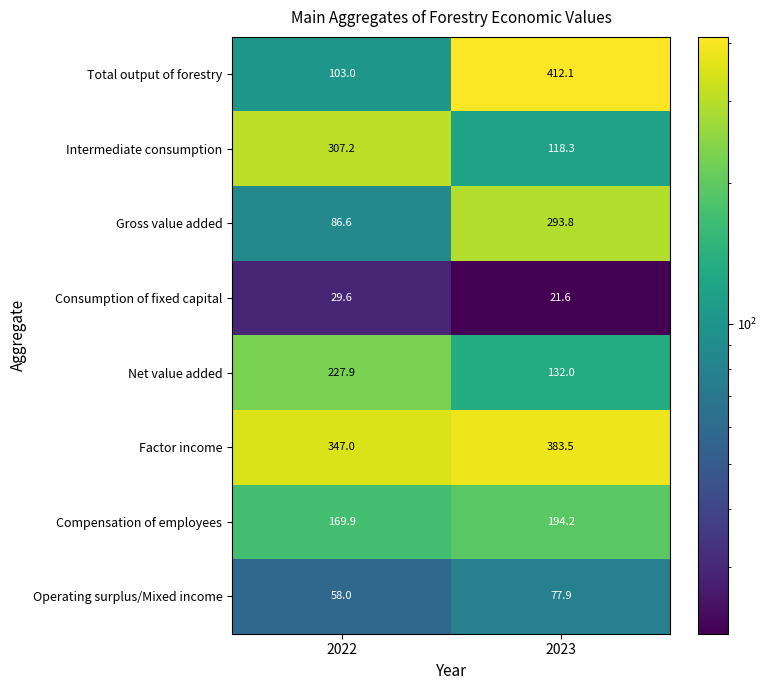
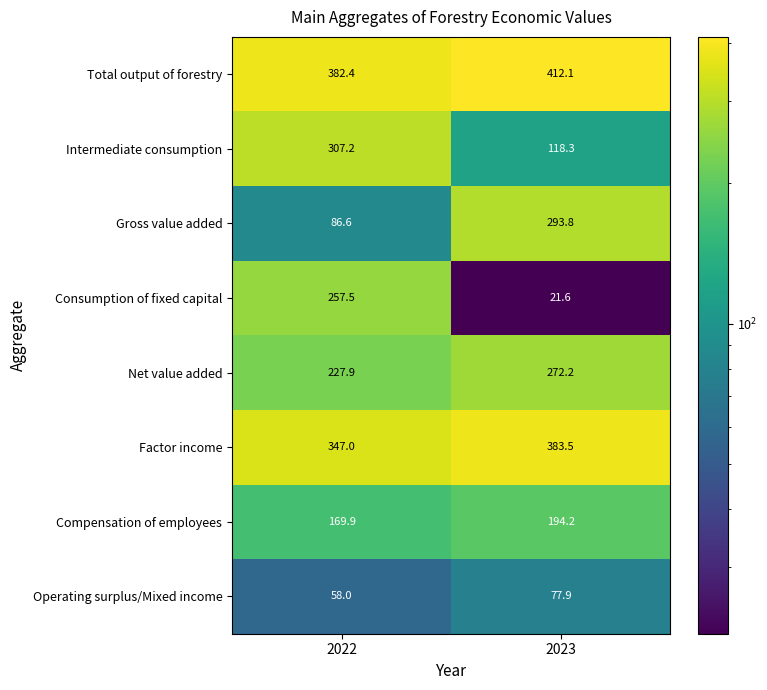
Total output of forestry, 2022: 103.0 -> 382.4
Consumption of fixed capital, 2022: 29.6 -> 257.5
Net value added, 2023: 132.0 -> 272.2
